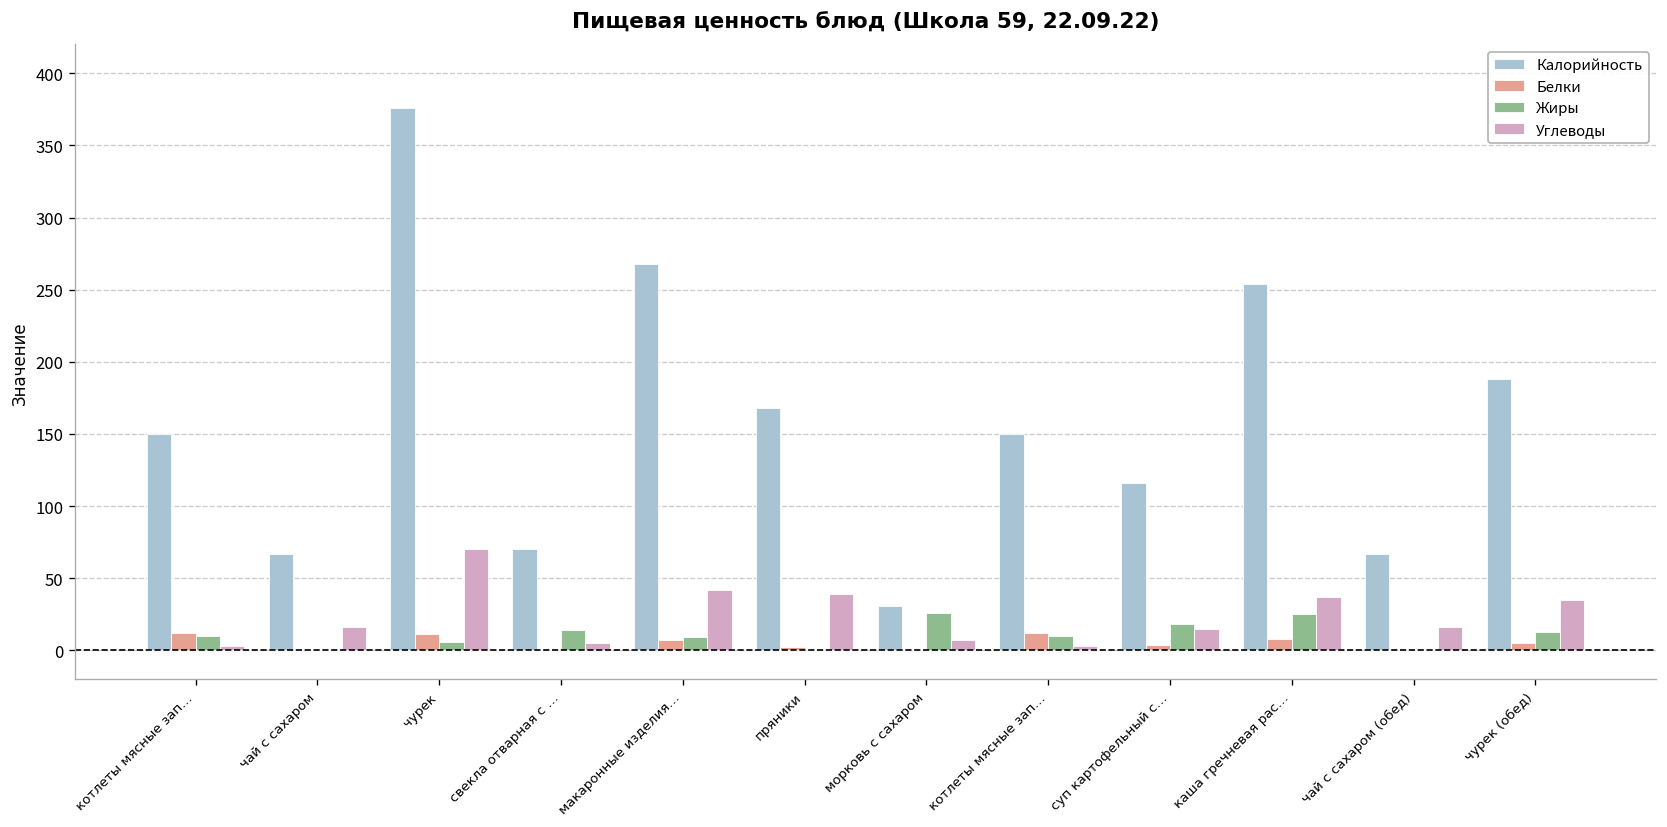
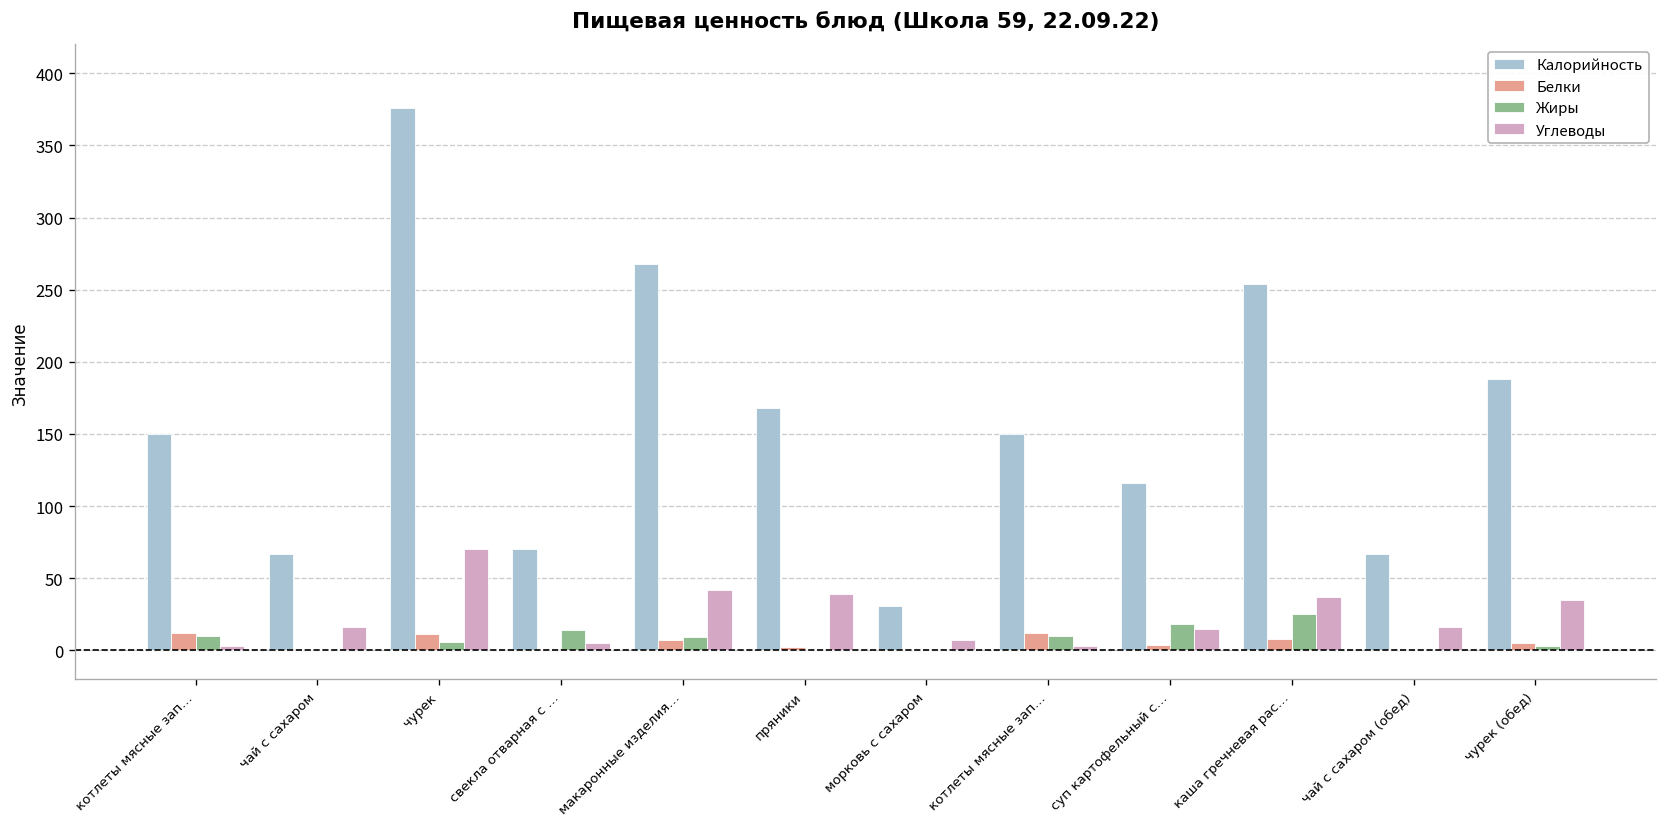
Жиры, морковь с сахаром: 26 -> 0
Жиры, чурек (обед): 13 -> 3
